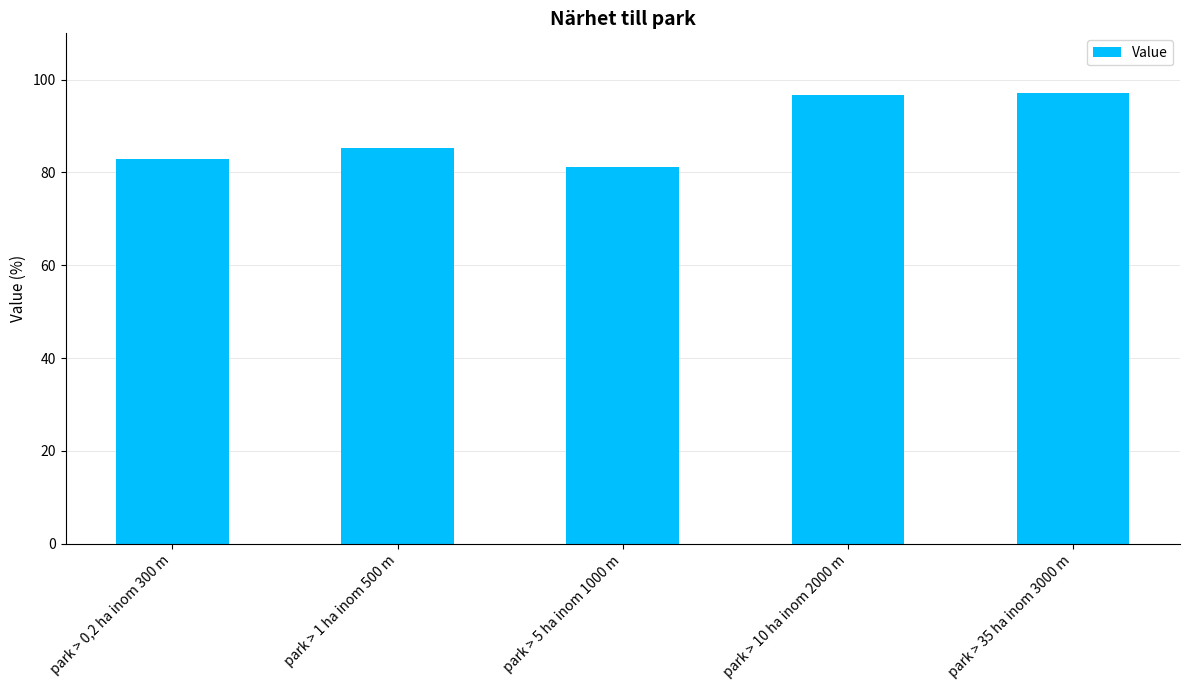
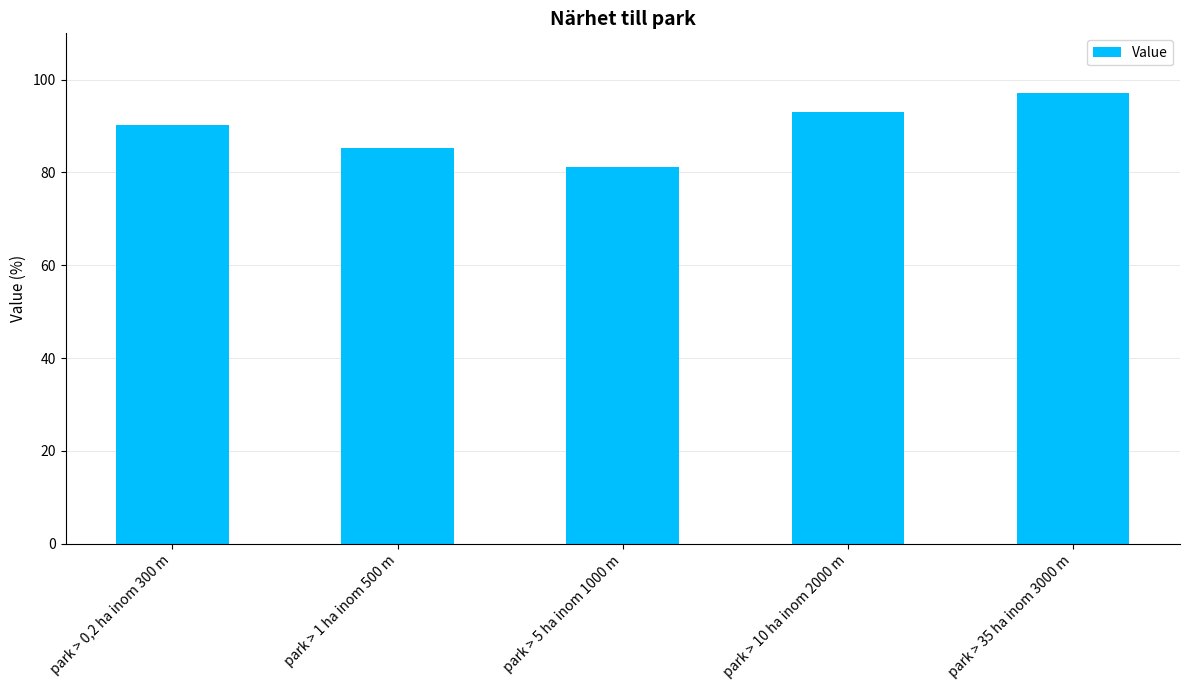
park > 0,2 ha inom 300 m: 83 -> 90
park > 10 ha inom 2000 m: 97 -> 93
